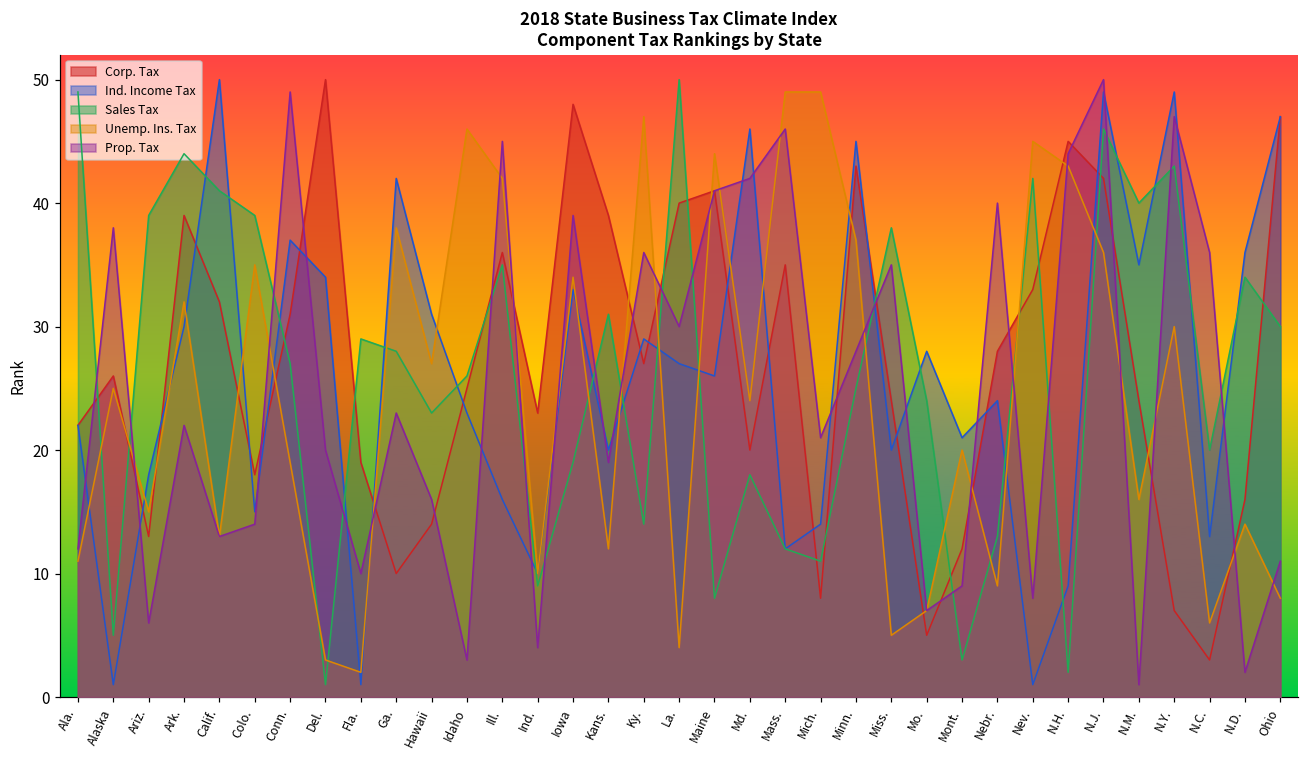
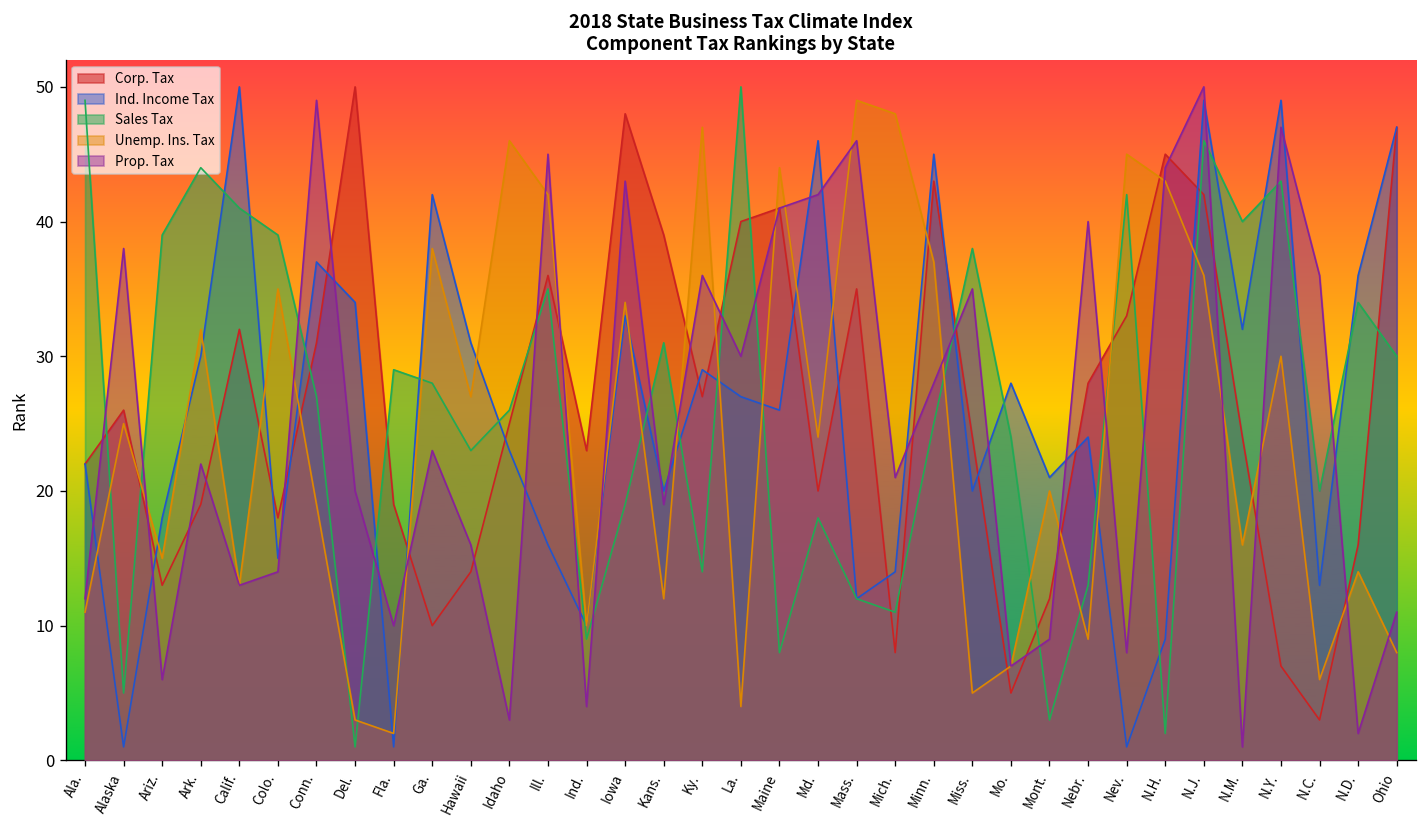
Corp. Tax, Ark.: 39 -> 19
Prop. Tax, Iowa: 39 -> 43
Unemp. Ins. Tax, Mich.: 49 -> 48
Ind. Income Tax, N.M.: 35 -> 32
